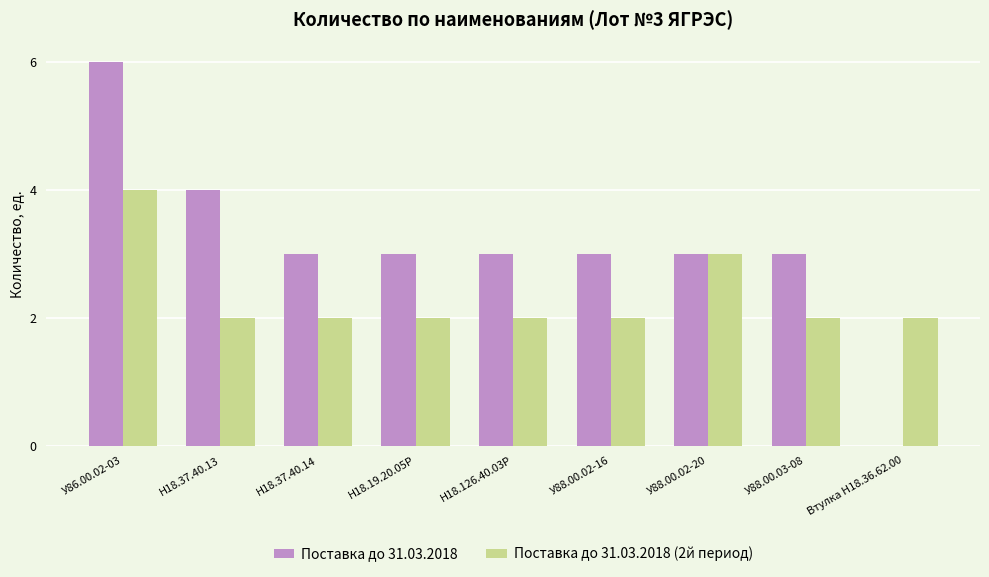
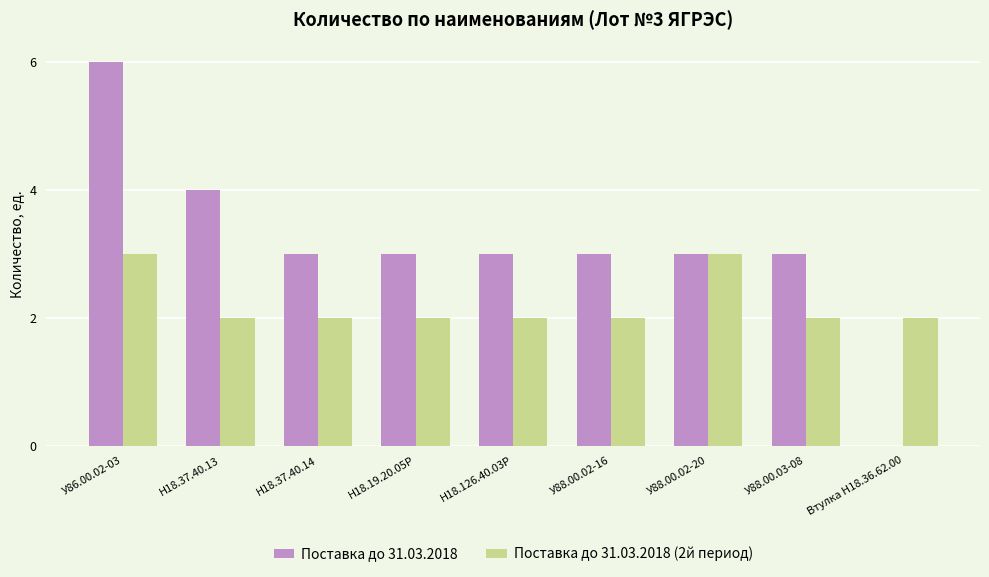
Поставка до 31.03.2018 (2й период), У86.00.02-03: 4 -> 3
